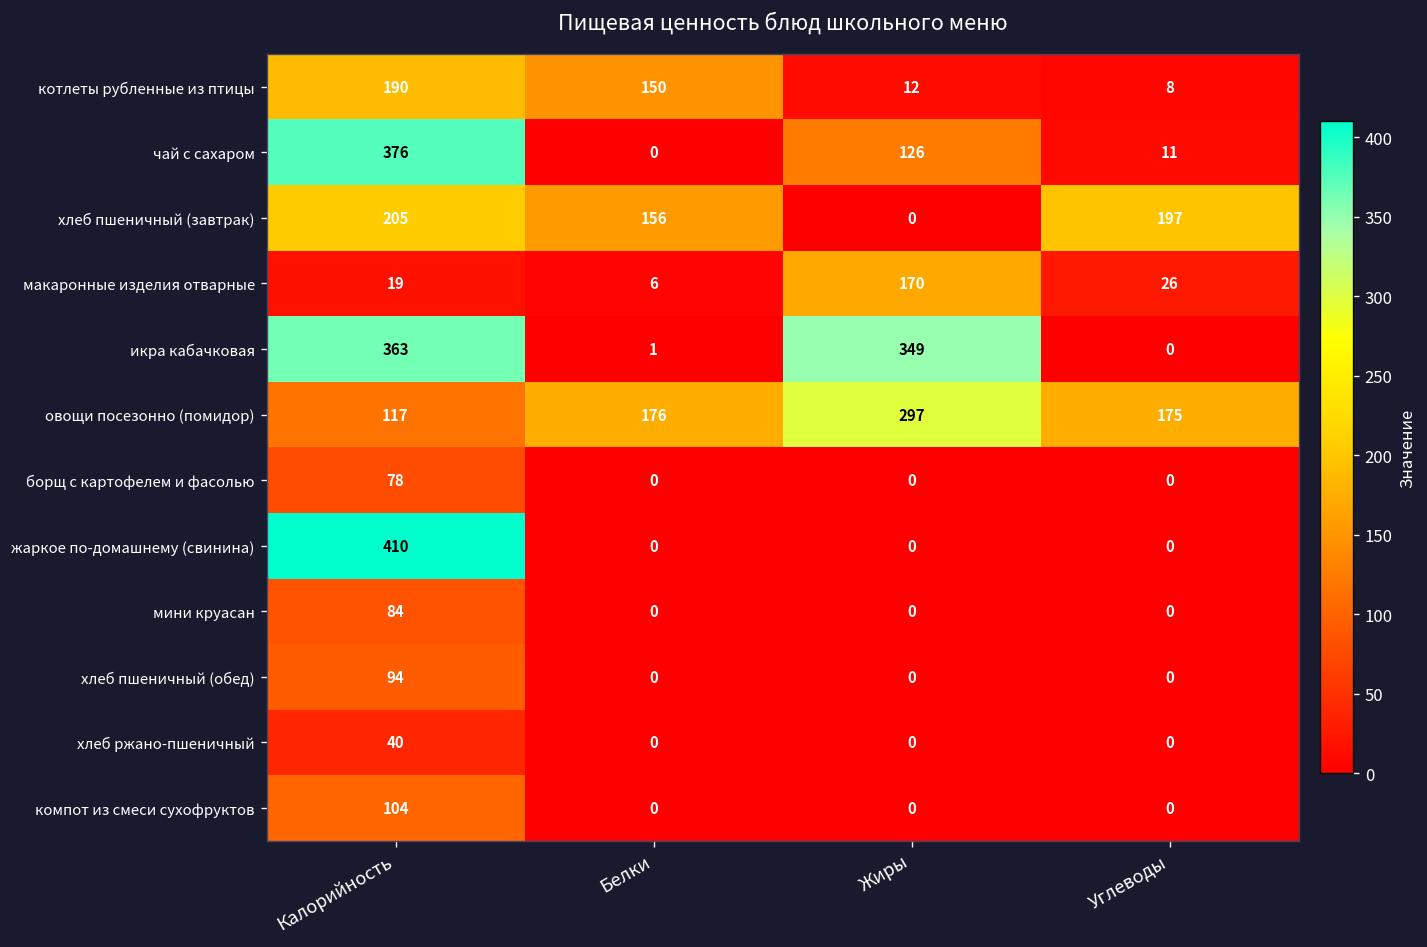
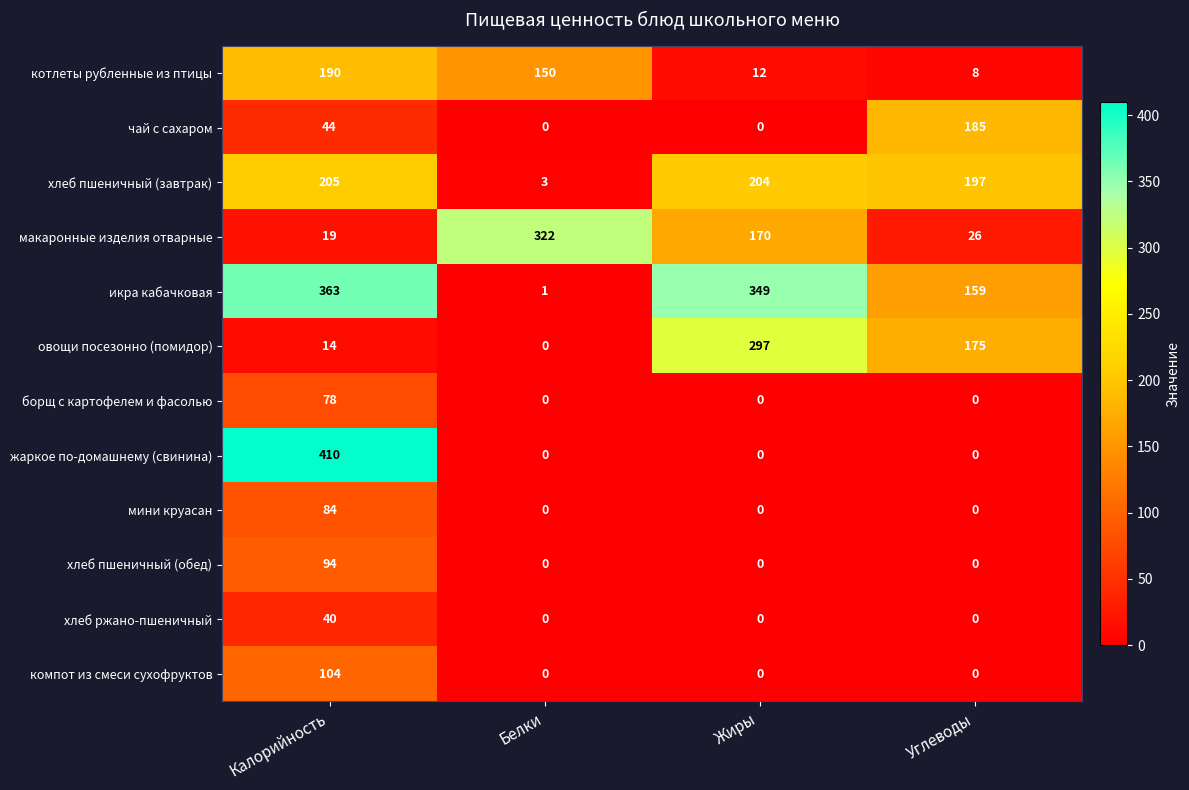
чай с сахаром, Калорийность: 376 -> 44
чай с сахаром, Жиры: 126 -> 0
чай с сахаром, Углеводы: 11 -> 185
хлеб пшеничный (завтрак), Белки: 156 -> 3
хлеб пшеничный (завтрак), Жиры: 0 -> 204
макаронные изделия отварные, Белки: 6 -> 322
икра кабачковая, Углеводы: 0 -> 159
овощи посезонно (помидор), Калорийность: 117 -> 14
овощи посезонно (помидор), Белки: 176 -> 0
